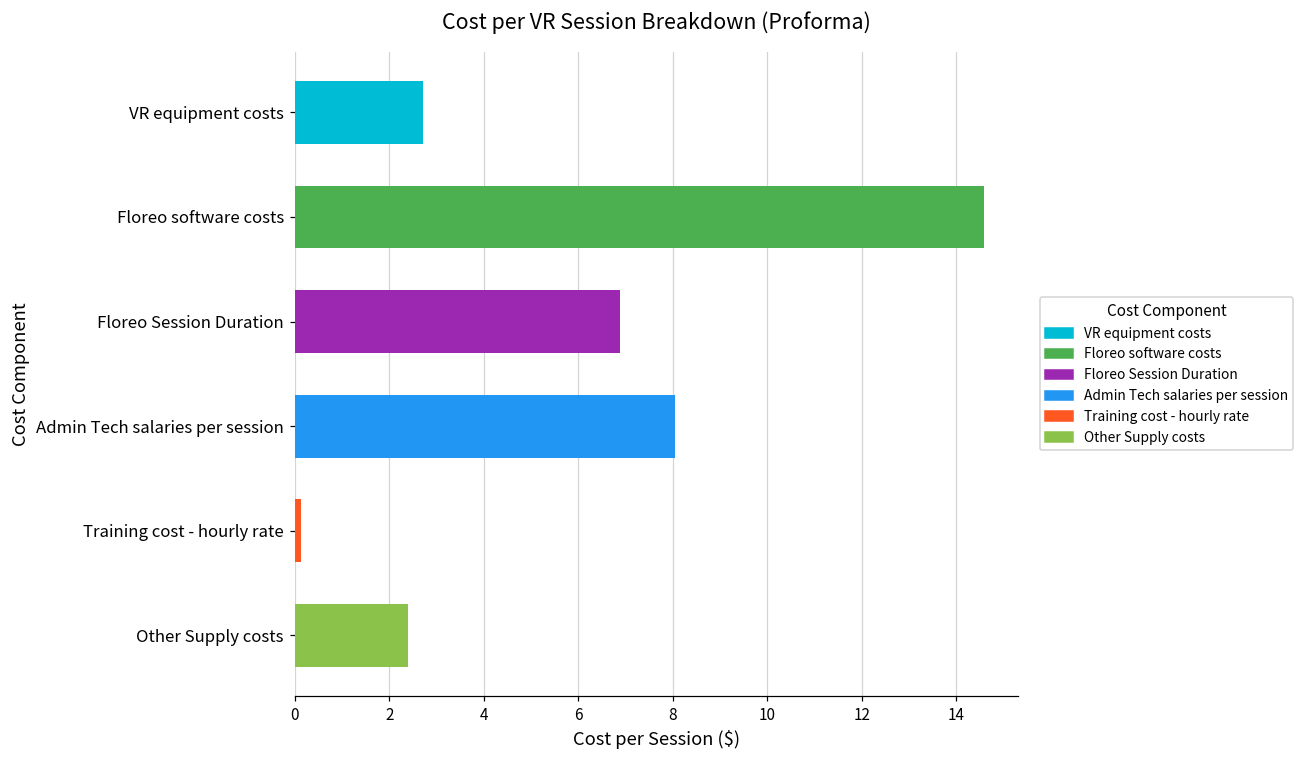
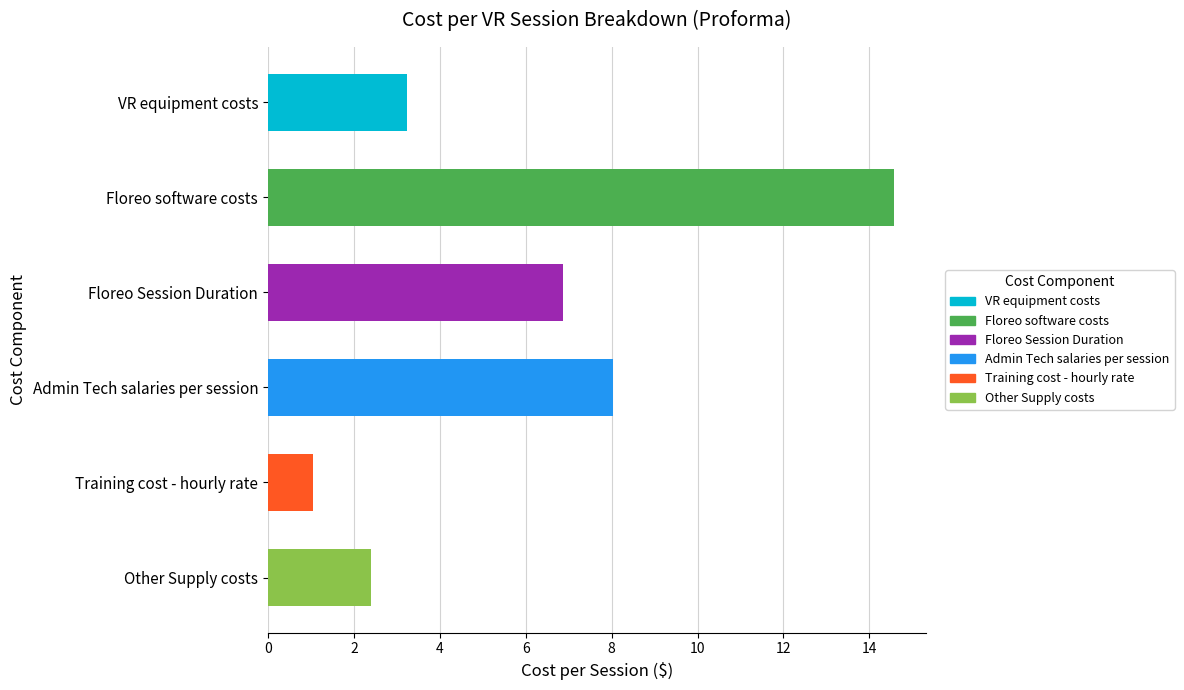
VR equipment costs: 2.7 -> 3.2
Training cost - hourly rate: 0.1 -> 1.1
